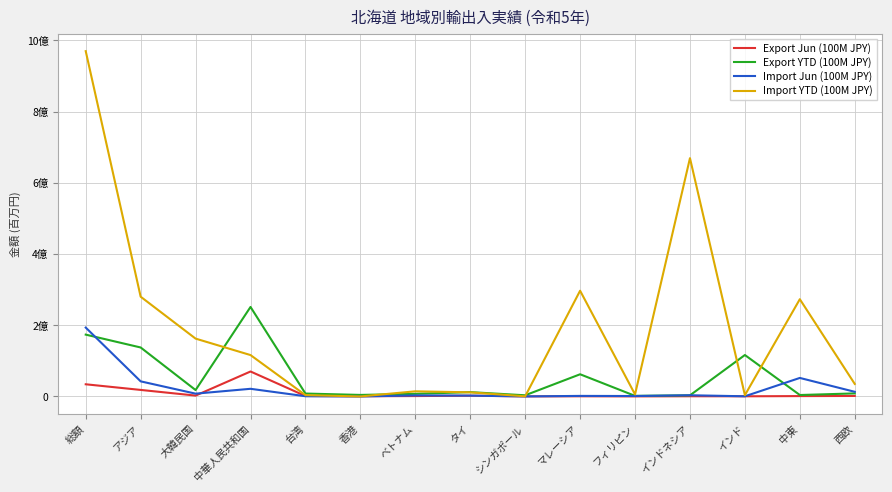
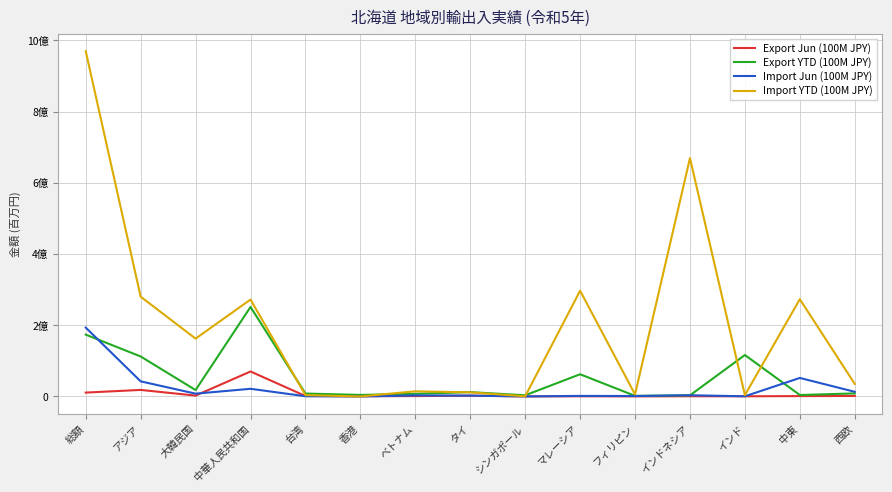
Export Jun (100M JPY), 総額: 0.3億 -> 0.1億
Export YTD (100M JPY), アジア: 1.4億 -> 1.1億
Import YTD (100M JPY), 中華人民共和国: 1.2億 -> 2.7億
